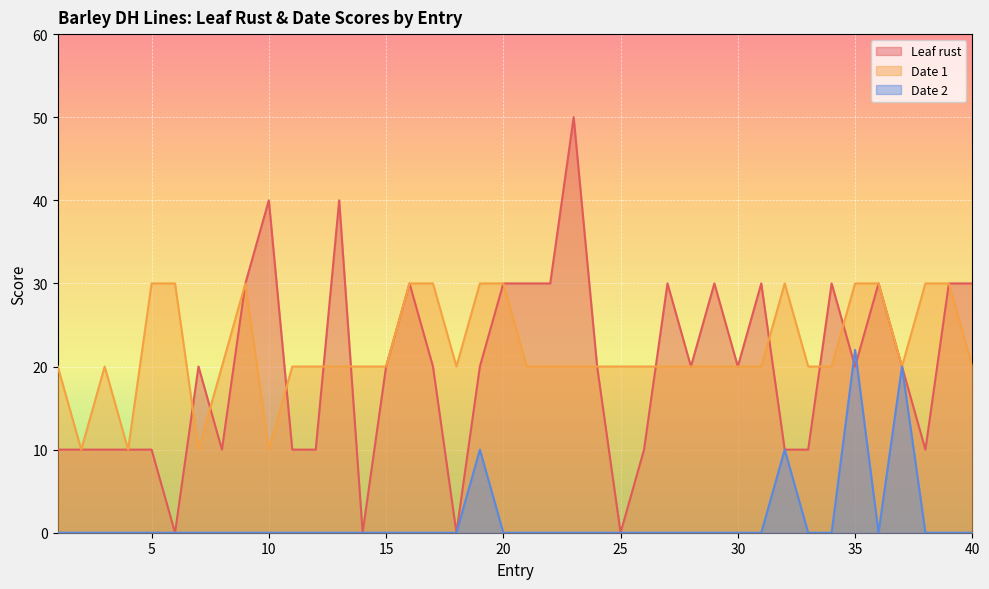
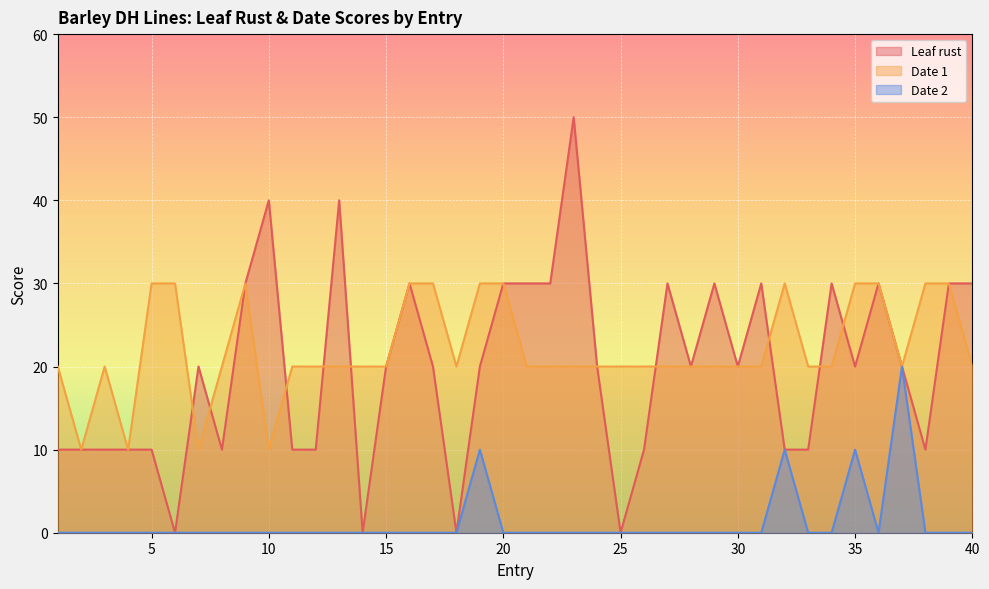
Date 2, 35: 22 -> 10
